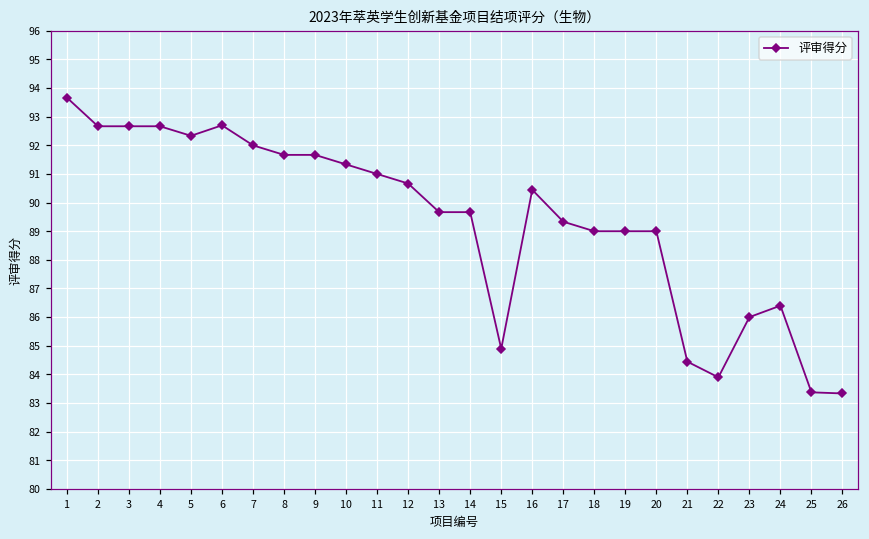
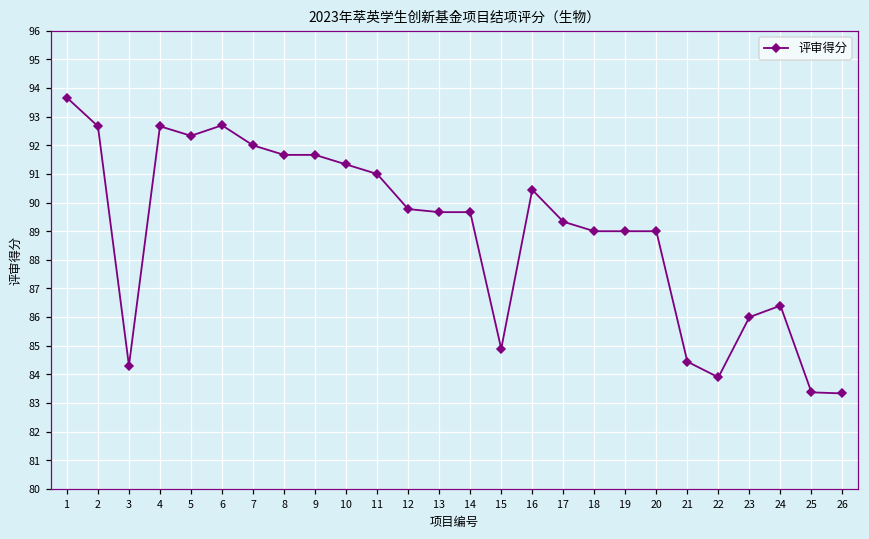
3: 92.7 -> 84.3
12: 90.7 -> 89.8
